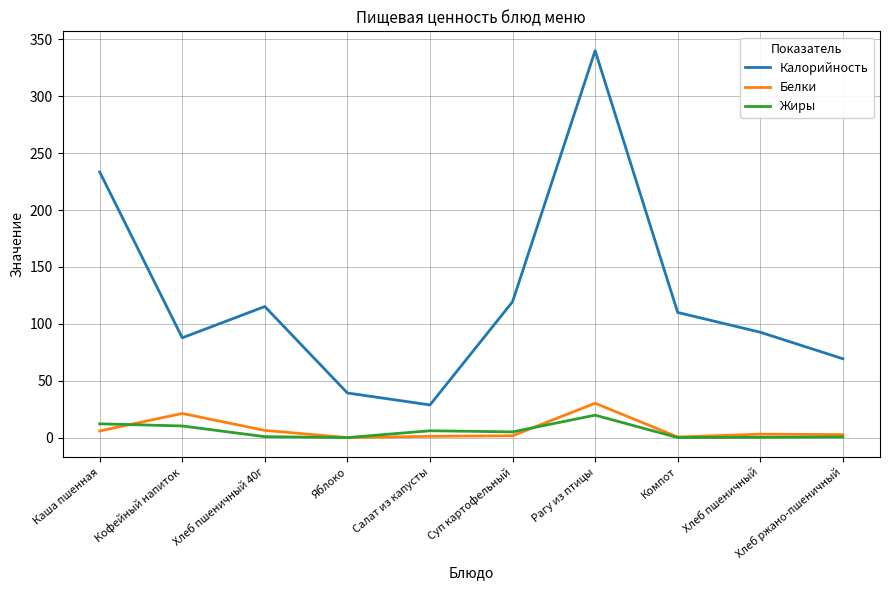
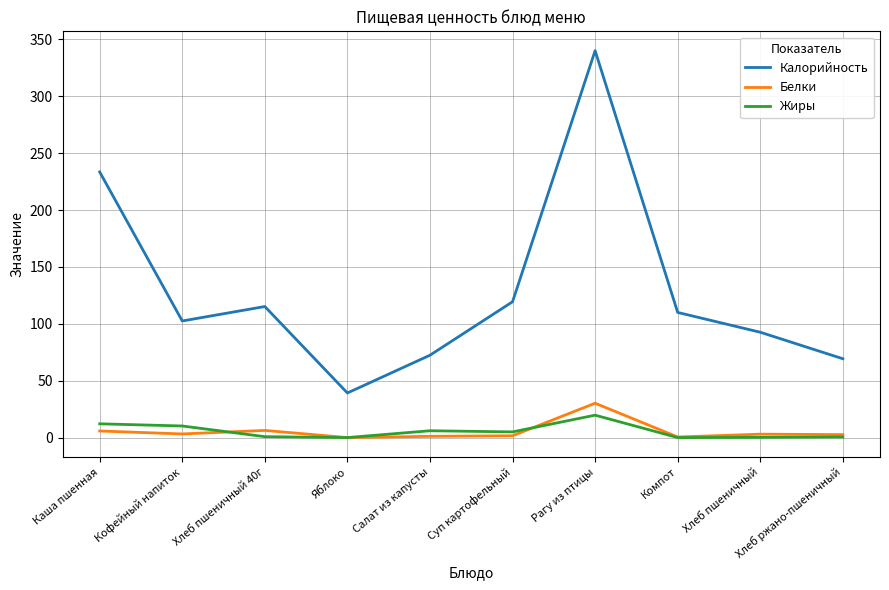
Калорийность, Кофейный напиток: 88 -> 103
Белки, Кофейный напиток: 21 -> 3
Калорийность, Салат из капусты: 29 -> 72
